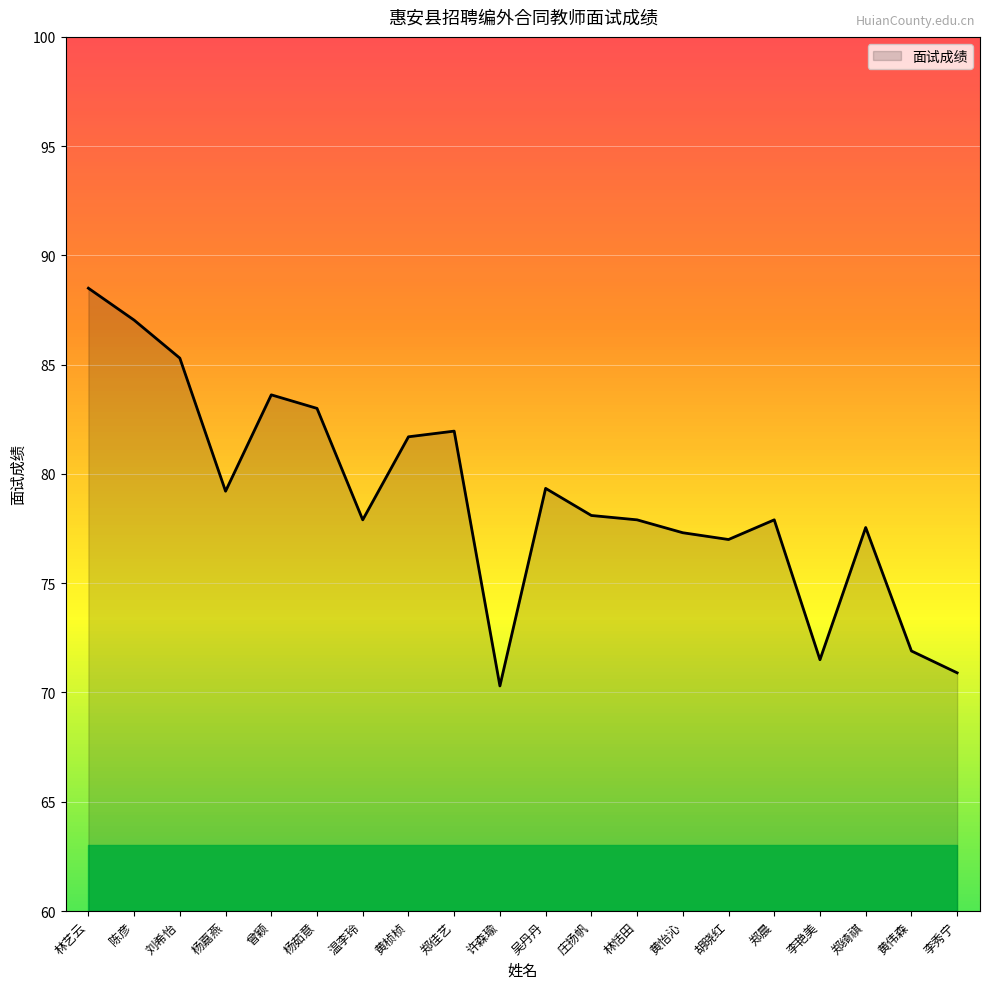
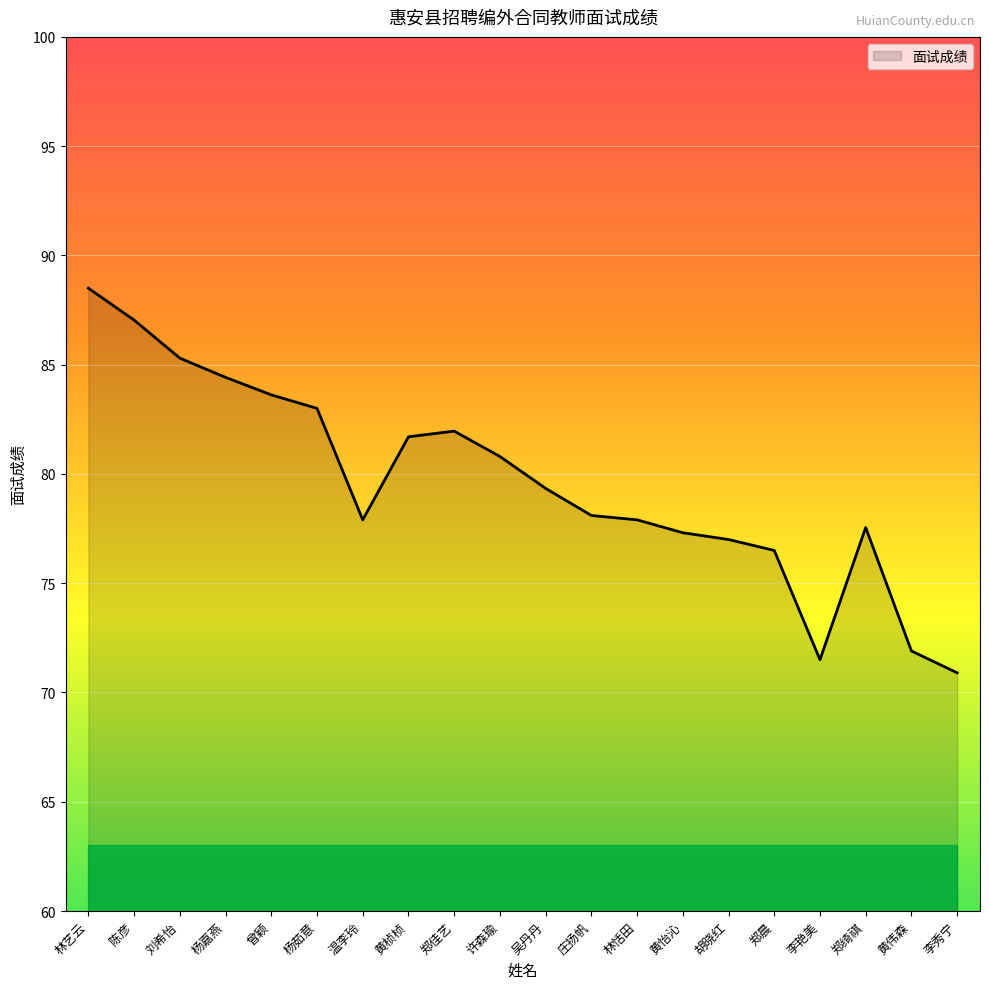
面试成绩, 杨嘉燕: 79.2 -> 84.4
面试成绩, 许森瑜: 70.3 -> 80.8
面试成绩, 郑晨: 77.9 -> 76.5
